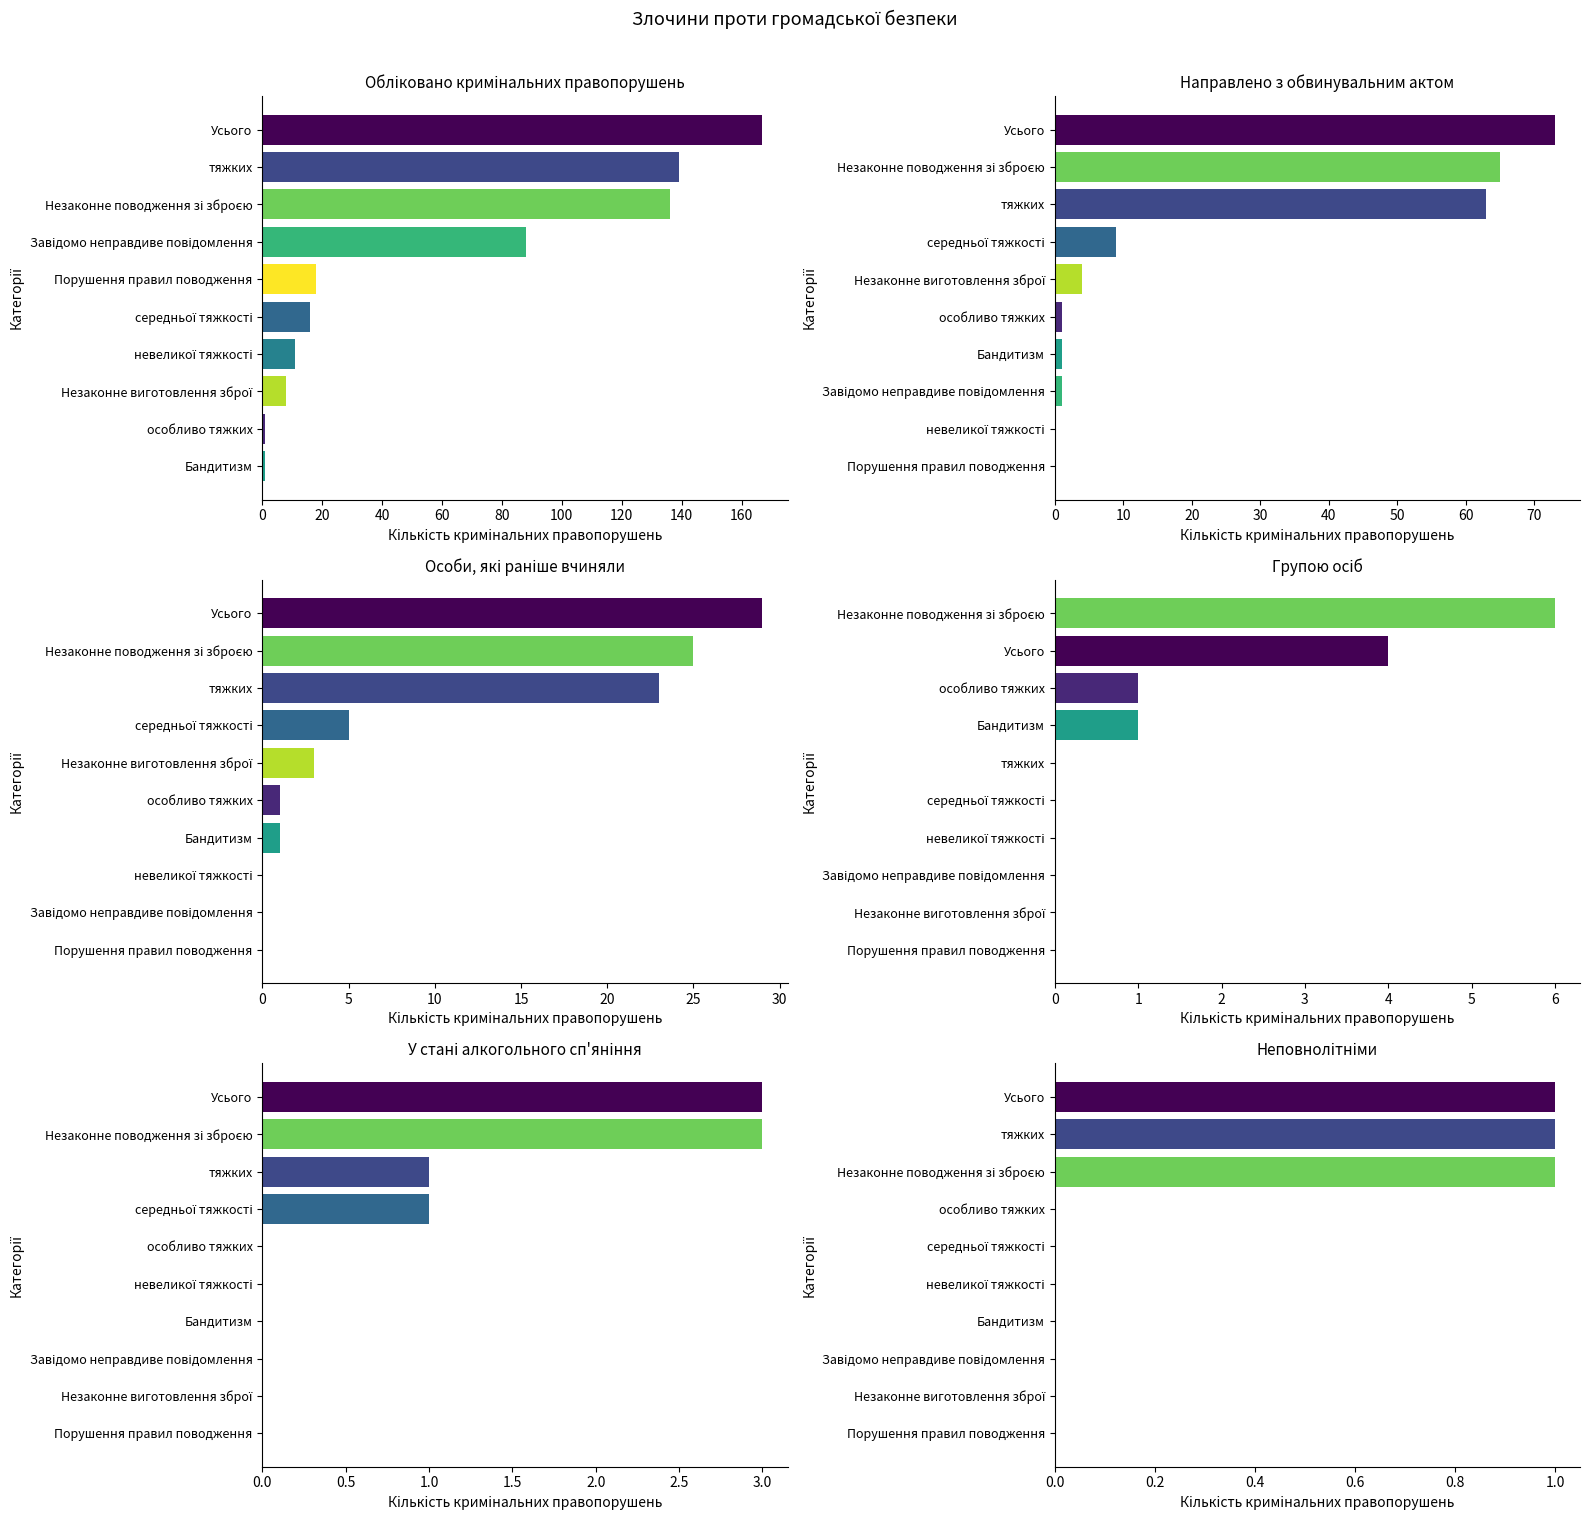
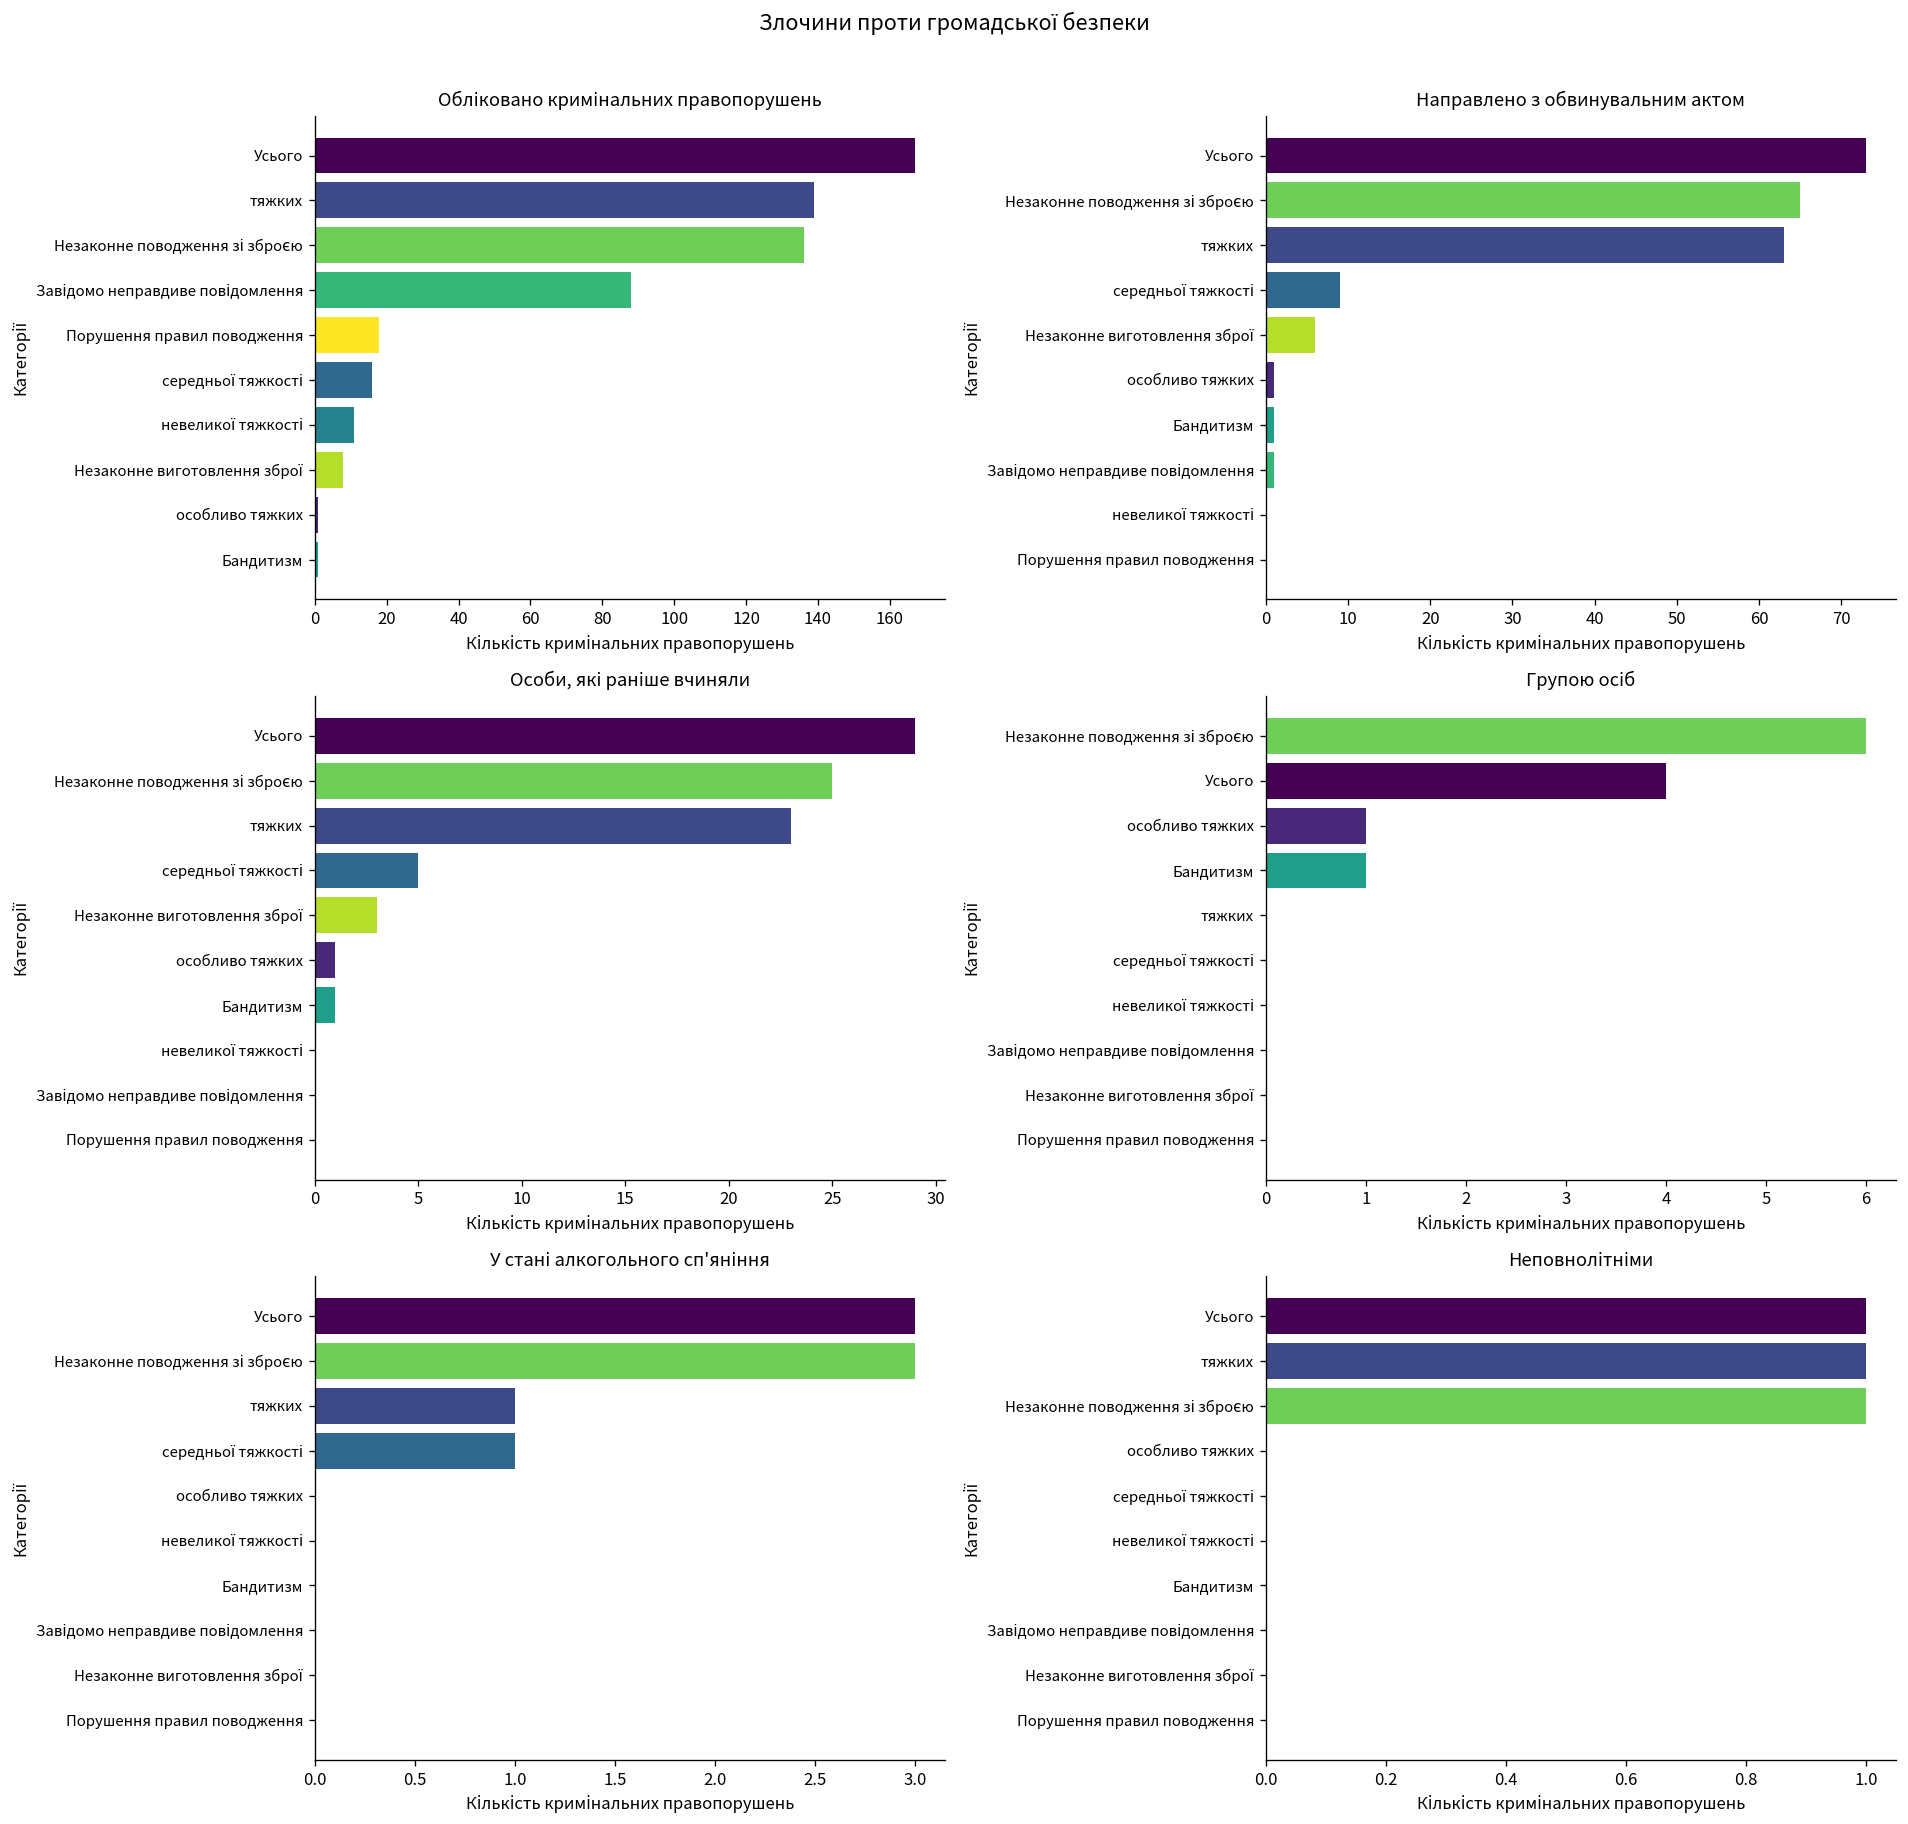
Направлено з обвинувальним актом, Незаконне виготовлення зброї: 4 -> 6
